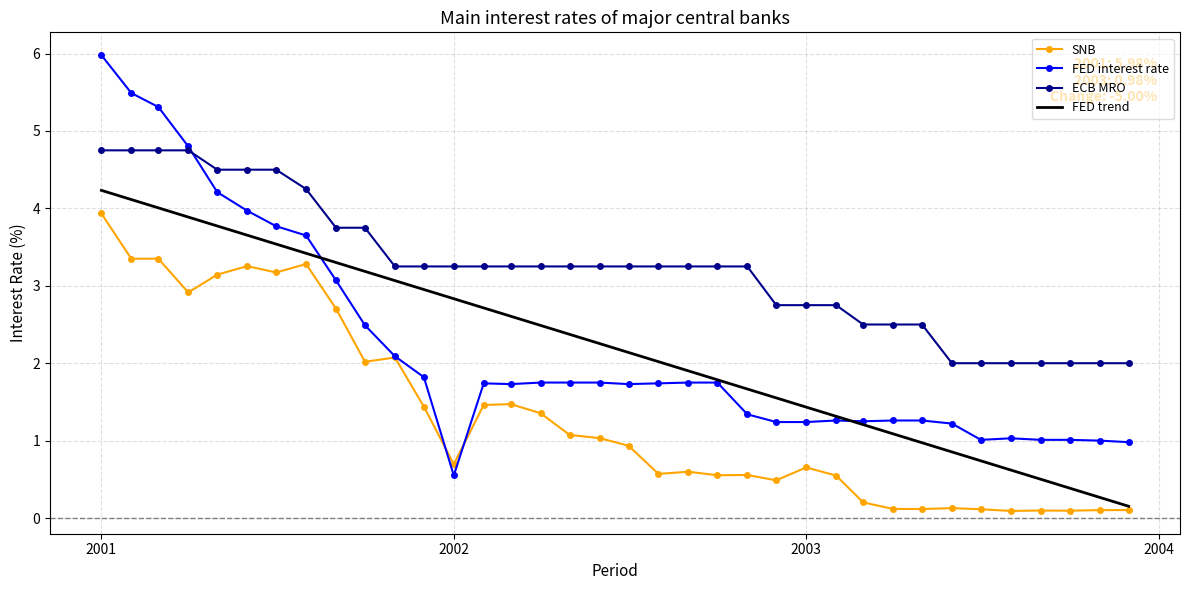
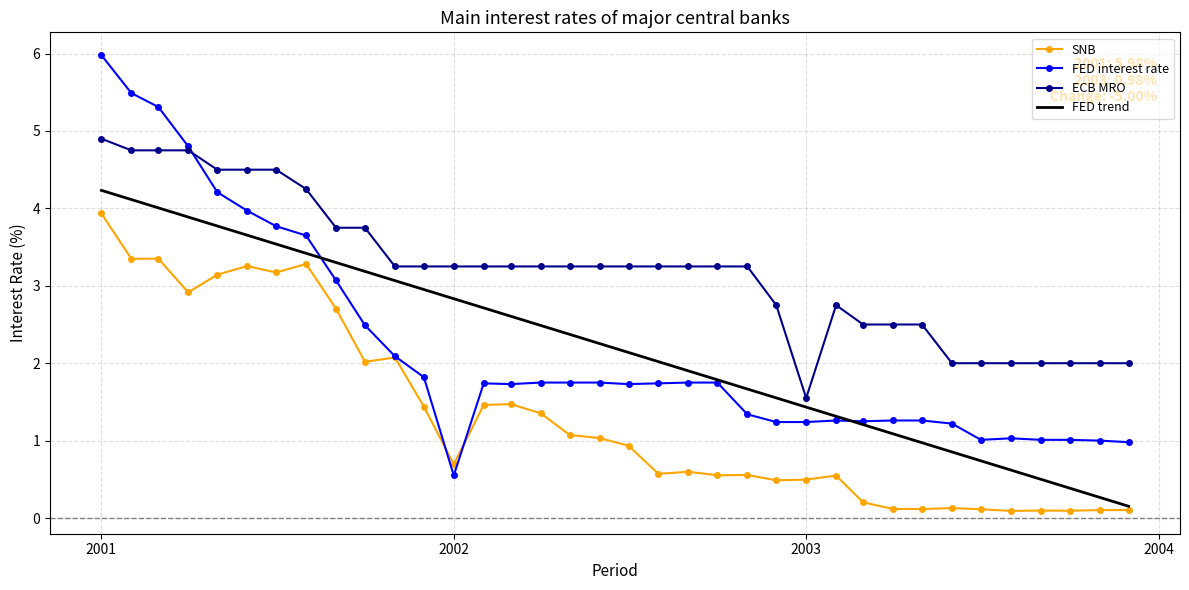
ECB MRO, 2001: 4.8 -> 4.9
SNB, 2003: 0.7 -> 0.5
ECB MRO, 2003: 2.8 -> 1.6
